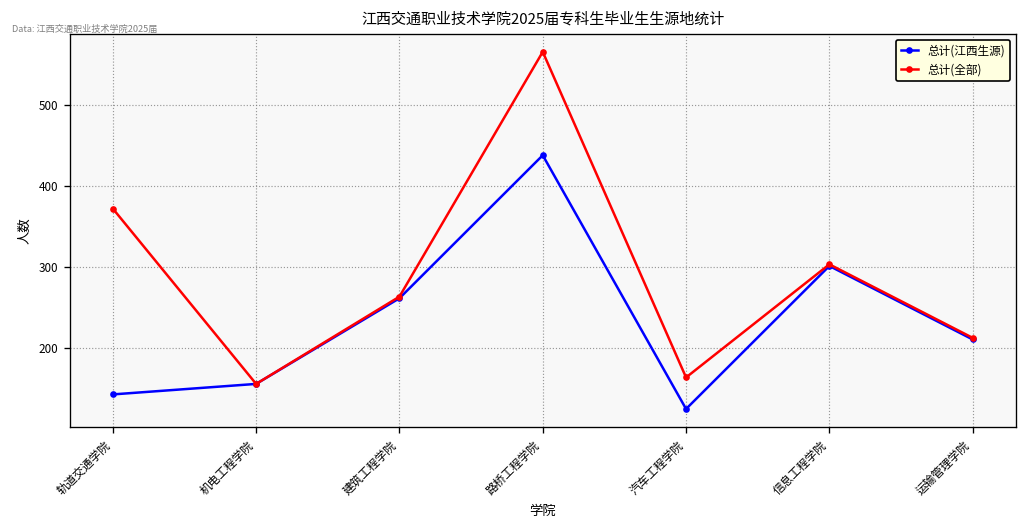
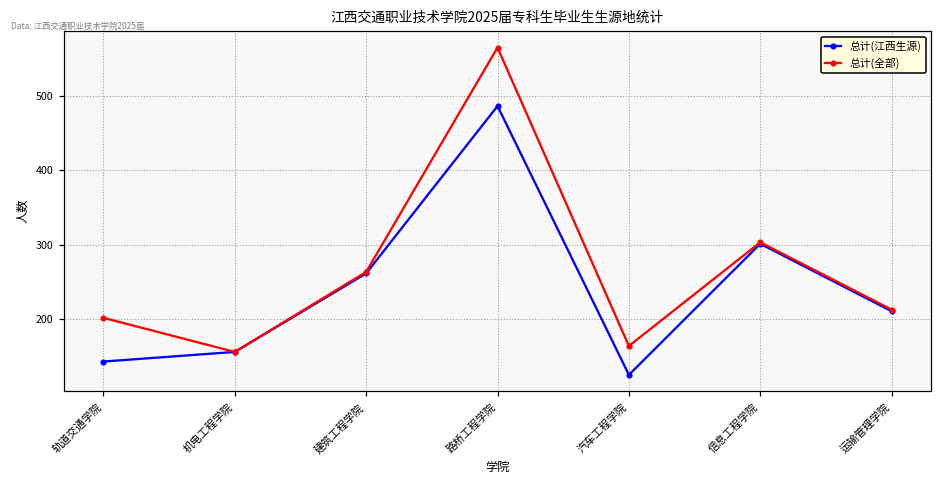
总计(全部), 轨道交通学院: 370 -> 200
总计(江西生源), 路桥工程学院: 440 -> 490
